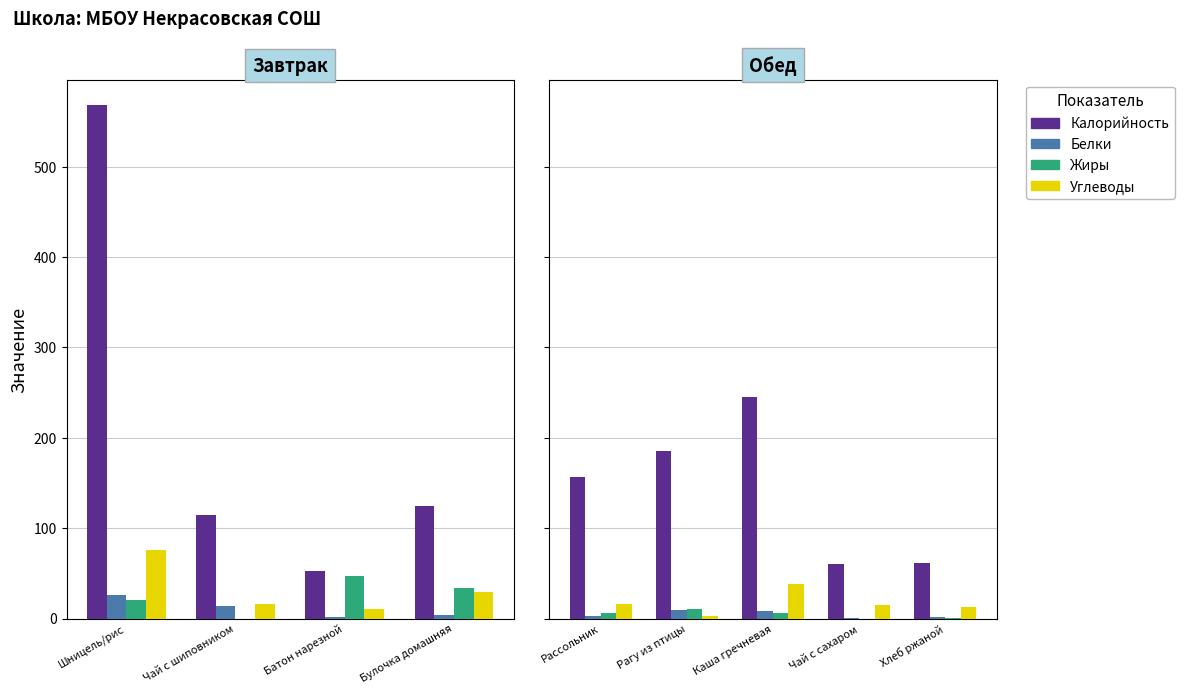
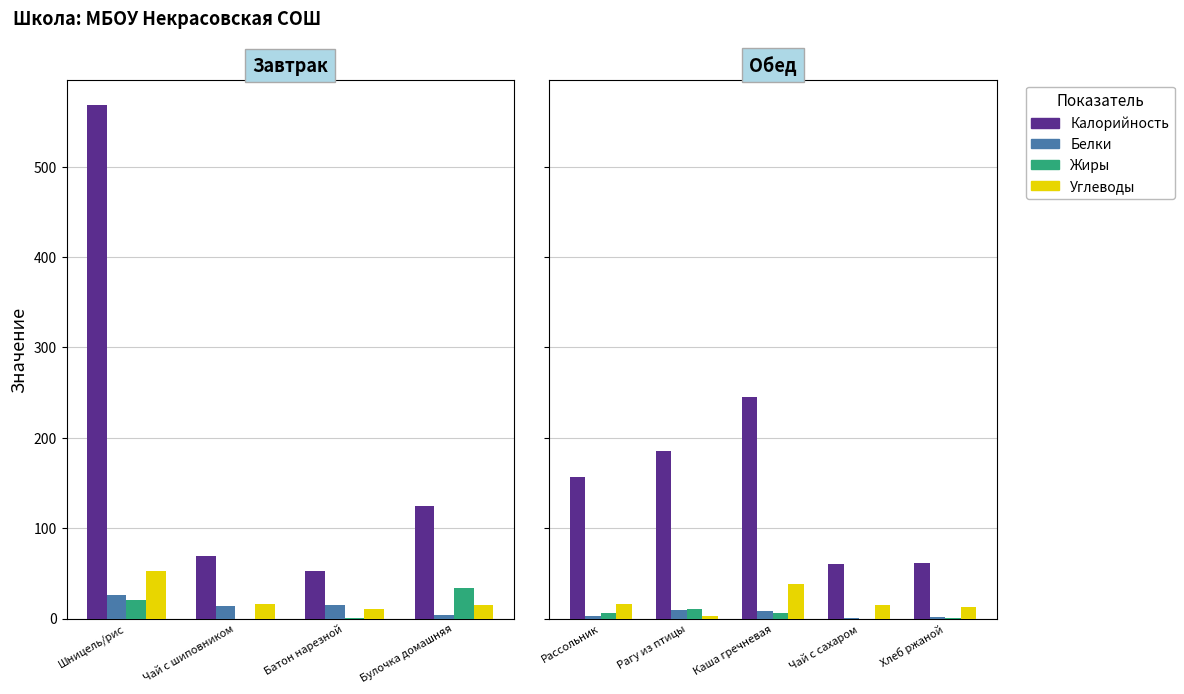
Завтрак, Углеводы, Шницель/рис: 80 -> 50
Завтрак, Калорийность, Чай с шиповником: 110 -> 70
Завтрак, Белки, Батон нарезной: 0 -> 10
Завтрак, Жиры, Батон нарезной: 50 -> 0
Завтрак, Углеводы, Булочка домашняя: 30 -> 10
